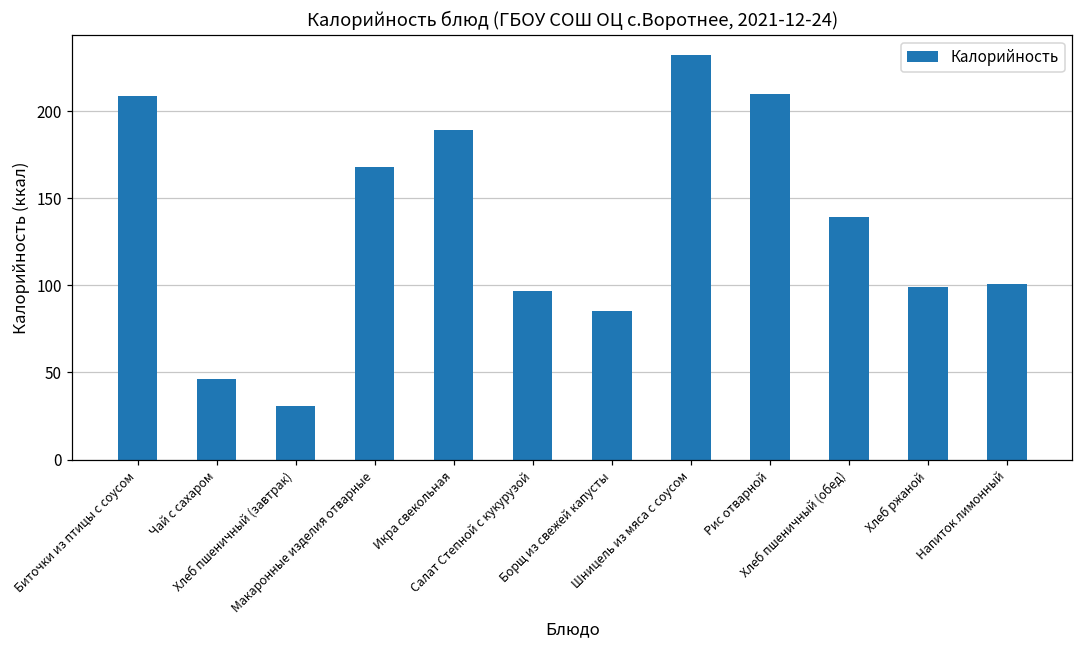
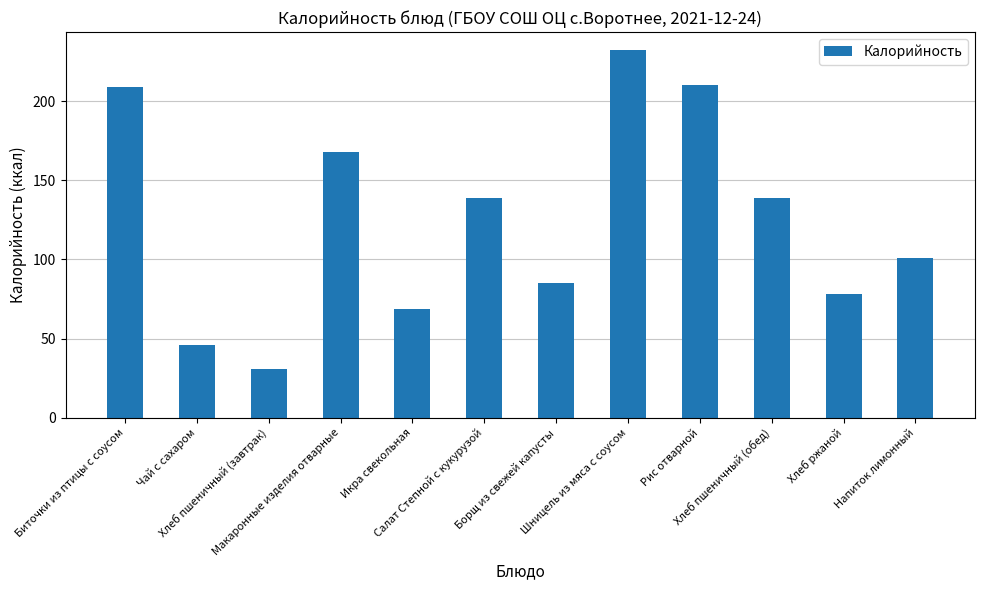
Икра свекольная: 189 -> 69
Салат Степной с кукурузой: 97 -> 139
Хлеб ржаной: 99 -> 78
